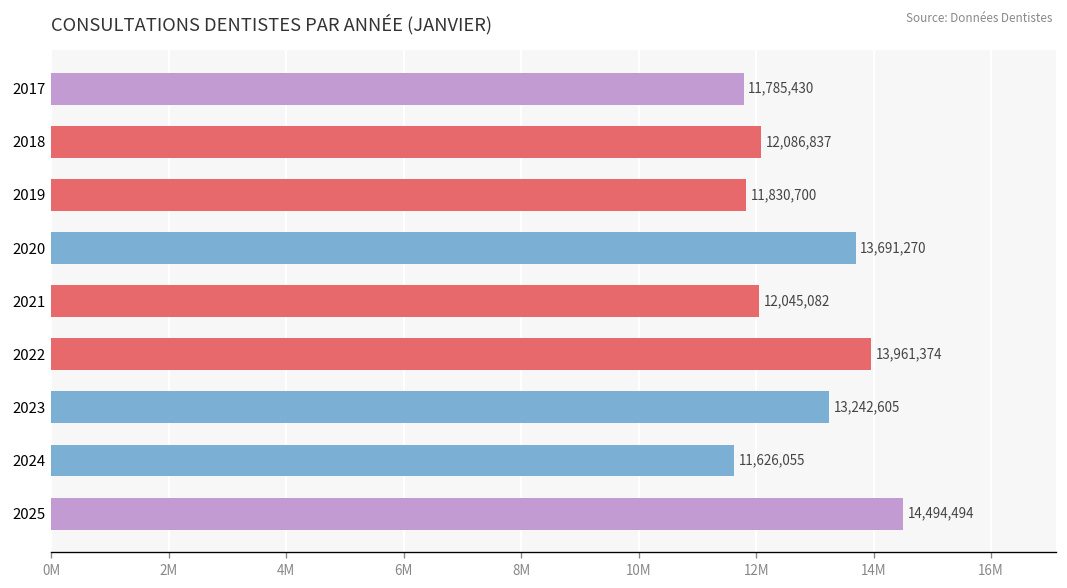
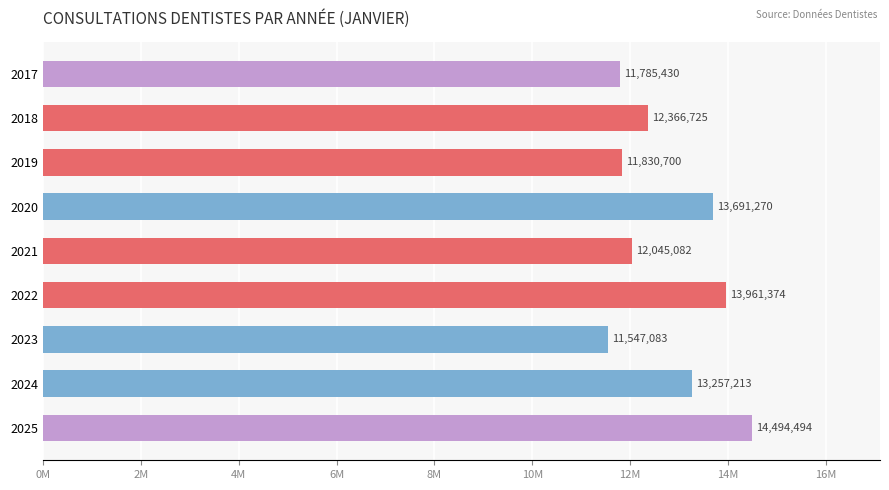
2018: 12,086,837 -> 12,366,725
2023: 13,242,605 -> 11,547,083
2024: 11,626,055 -> 13,257,213
